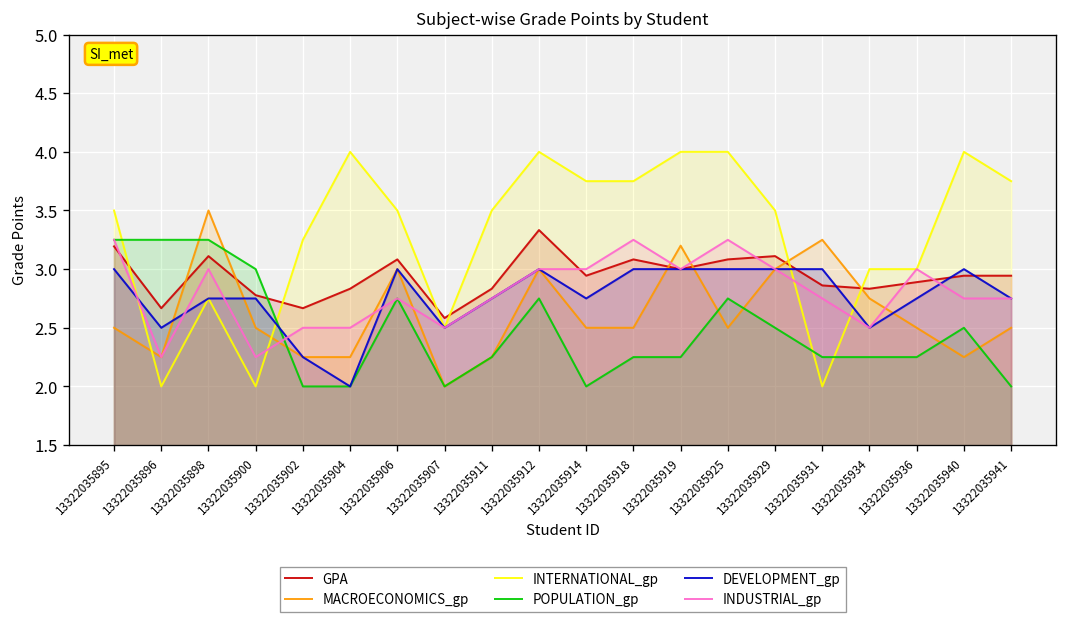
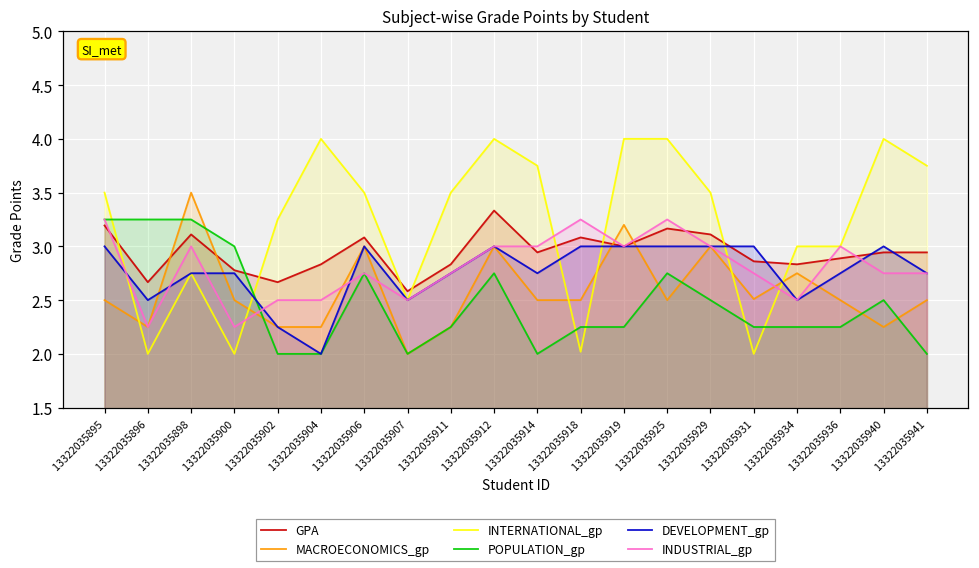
INTERNATIONAL_gp, 13322035918: 3.8 -> 2.0
GPA, 13322035925: 3.1 -> 3.2
MACROECONOMICS_gp, 13322035931: 3.3 -> 2.5
